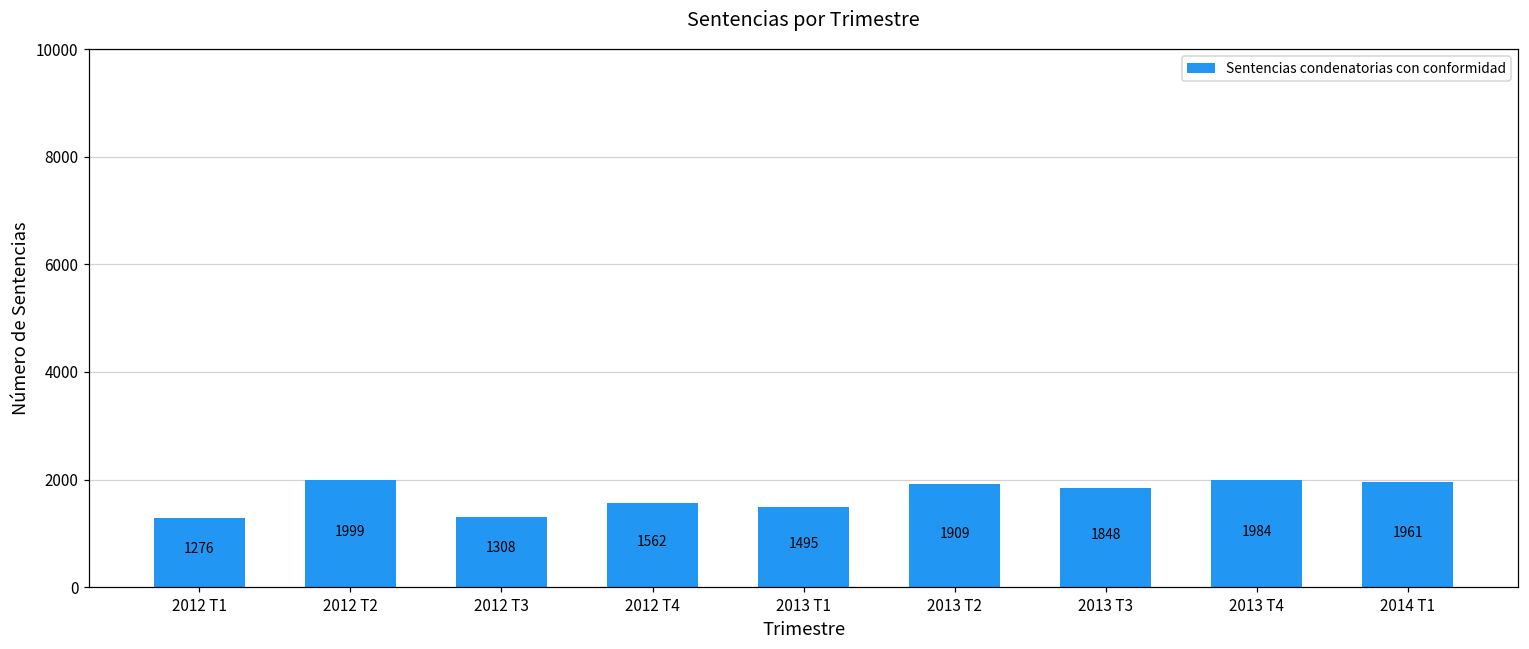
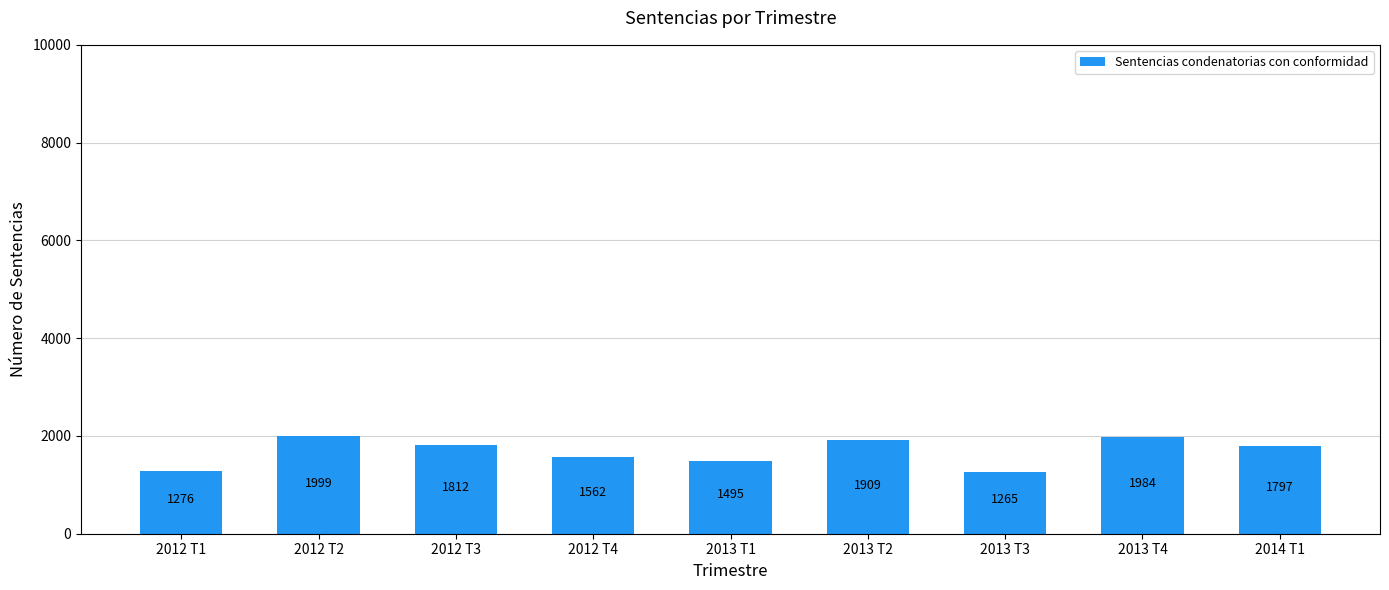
2012 T3: 1308 -> 1812
2013 T3: 1848 -> 1265
2014 T1: 1961 -> 1797
